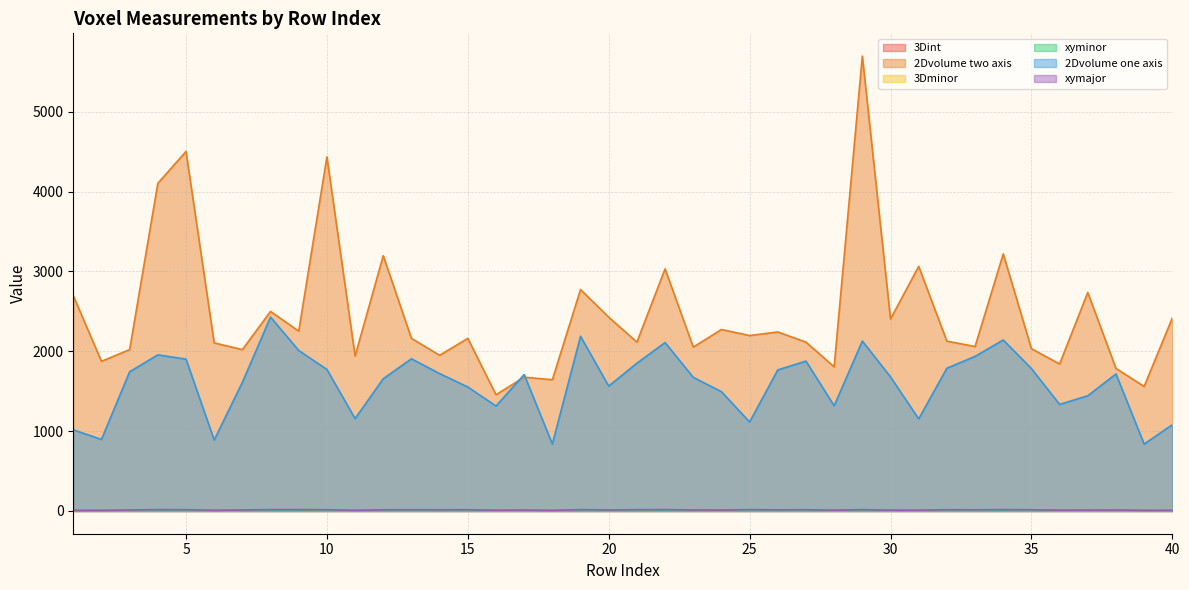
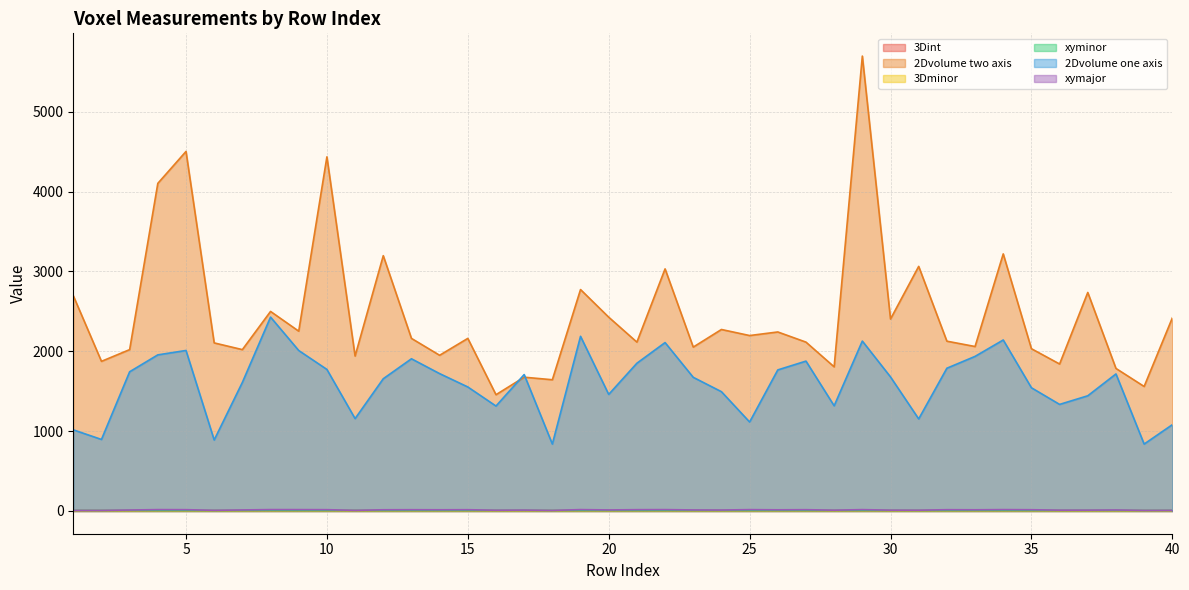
2Dvolume one axis, 5: 1900 -> 2000
2Dvolume one axis, 20: 1600 -> 1500
2Dvolume one axis, 35: 1800 -> 1500
